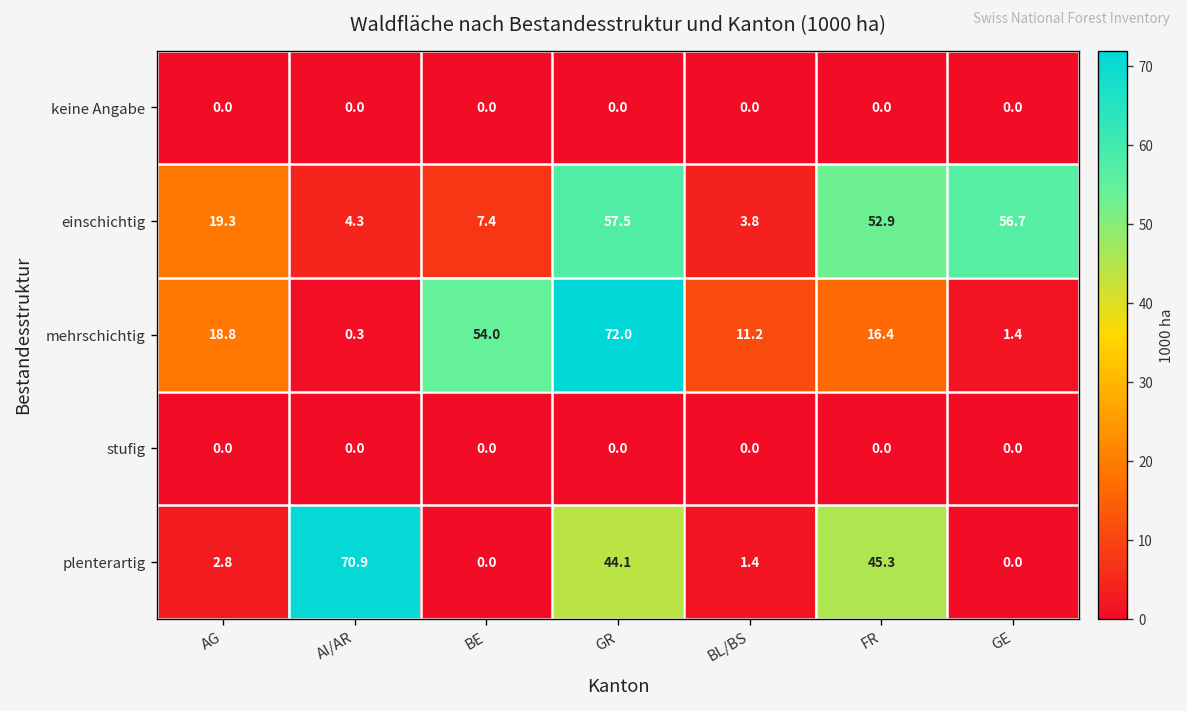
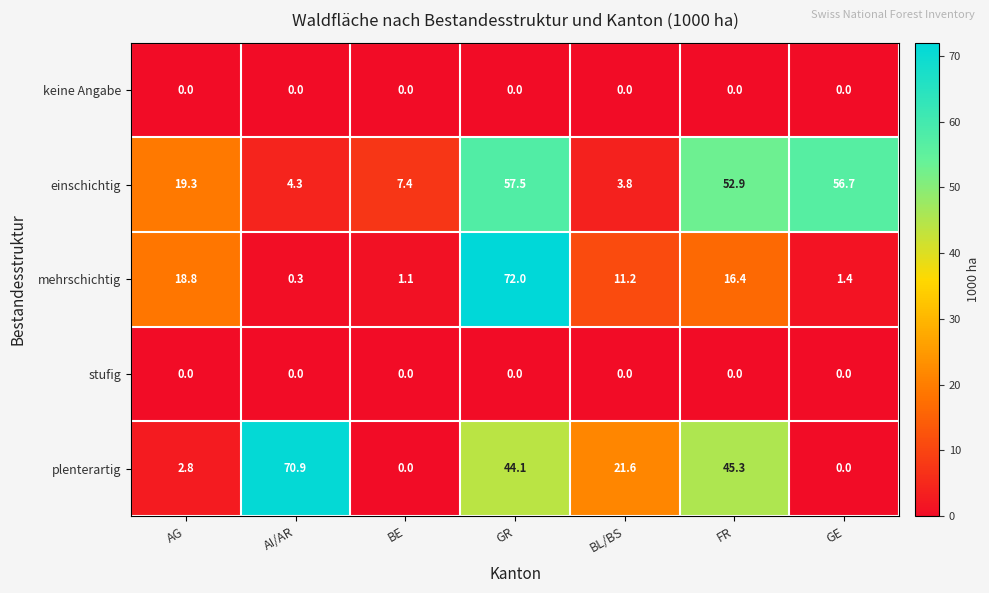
mehrschichtig, BE: 54.0 -> 1.1
plenterartig, BL/BS: 1.4 -> 21.6
